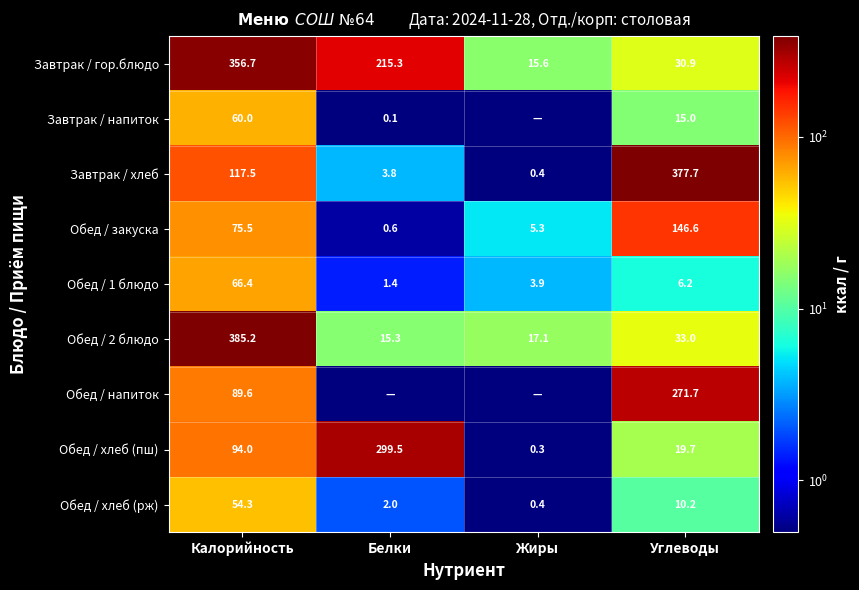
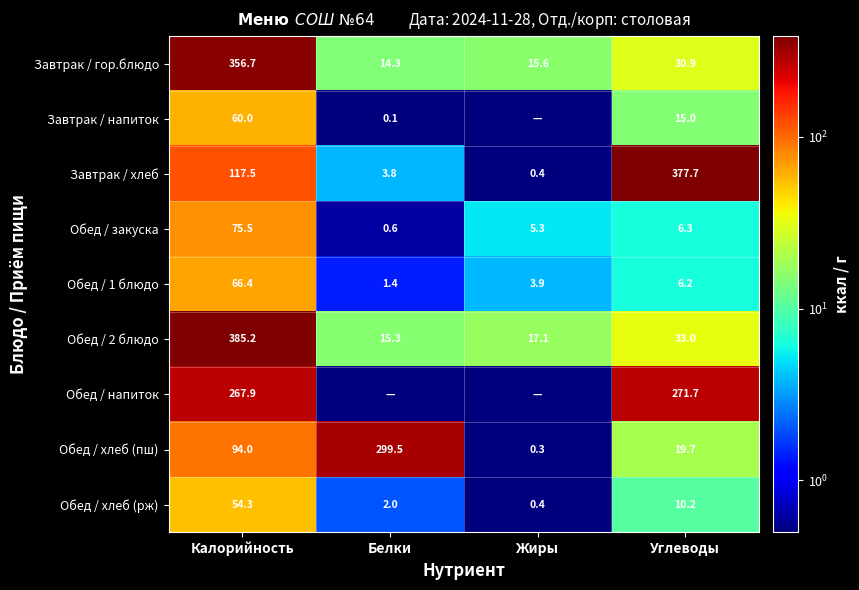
Завтрак / гор.блюдо, Белки: 215.3 -> 14.3
Обед / закуска, Углеводы: 146.6 -> 6.3
Обед / напиток, Калорийность: 89.6 -> 267.9
